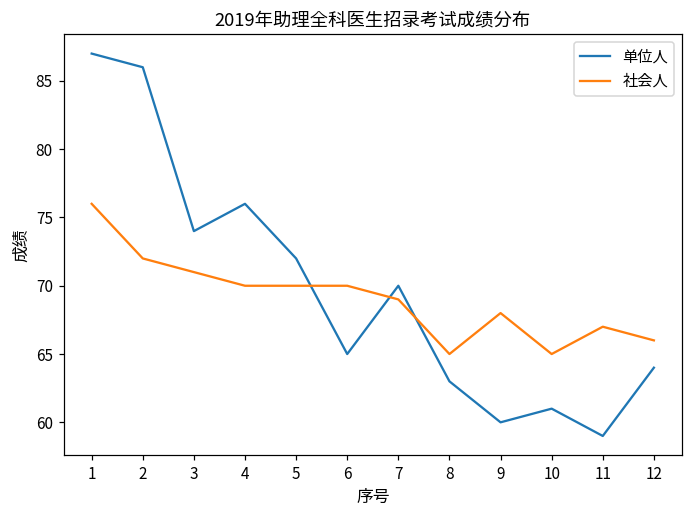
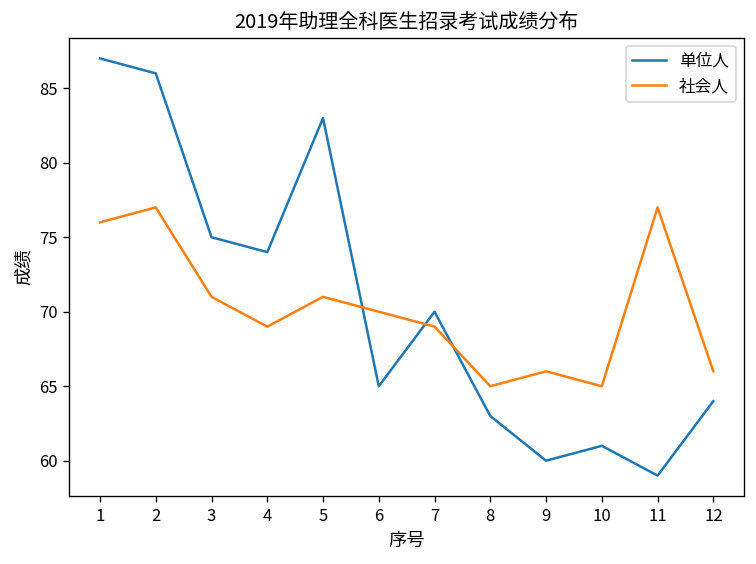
社会人, 2: 72 -> 77
单位人, 3: 74 -> 75
单位人, 4: 76 -> 74
社会人, 4: 70 -> 69
单位人, 5: 72 -> 83
社会人, 5: 70 -> 71
社会人, 9: 68 -> 66
社会人, 11: 67 -> 77
